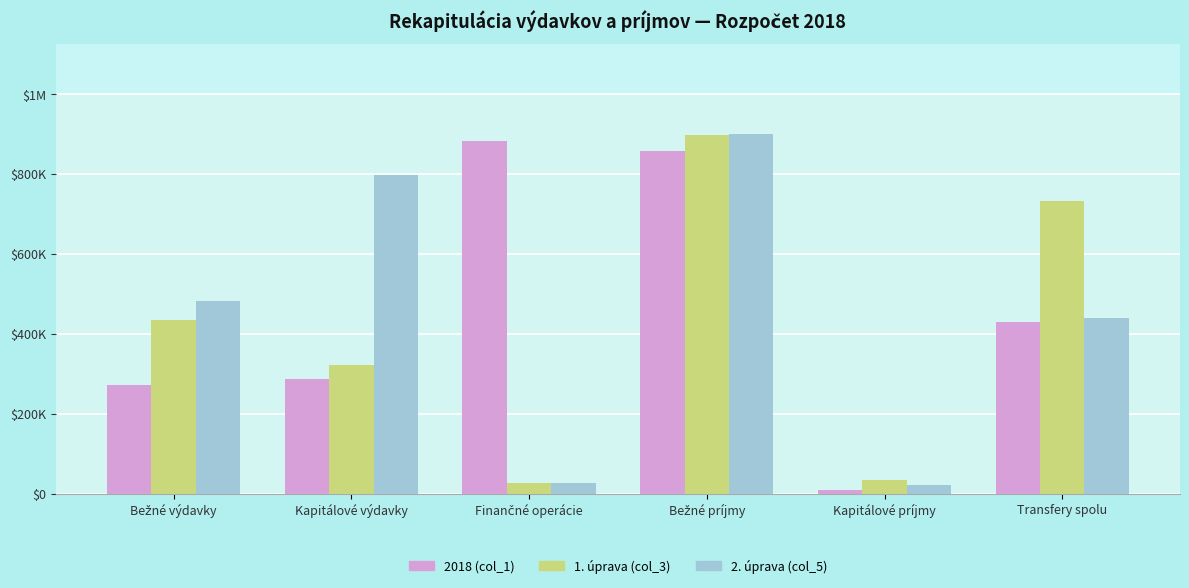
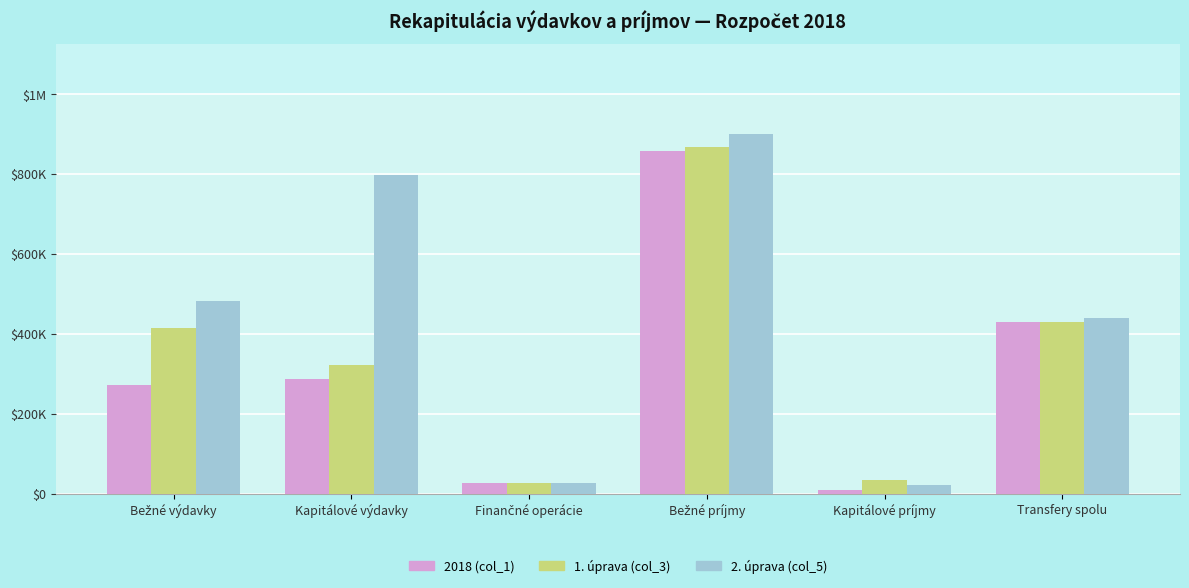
1. úprava (col_3), Bežné výdavky: $430000 -> $410000
2018 (col_1), Finančné operácie: $880000 -> $30000
1. úprava (col_3), Bežné príjmy: $900000 -> $870000
1. úprava (col_3), Transfery spolu: $730000 -> $430000
